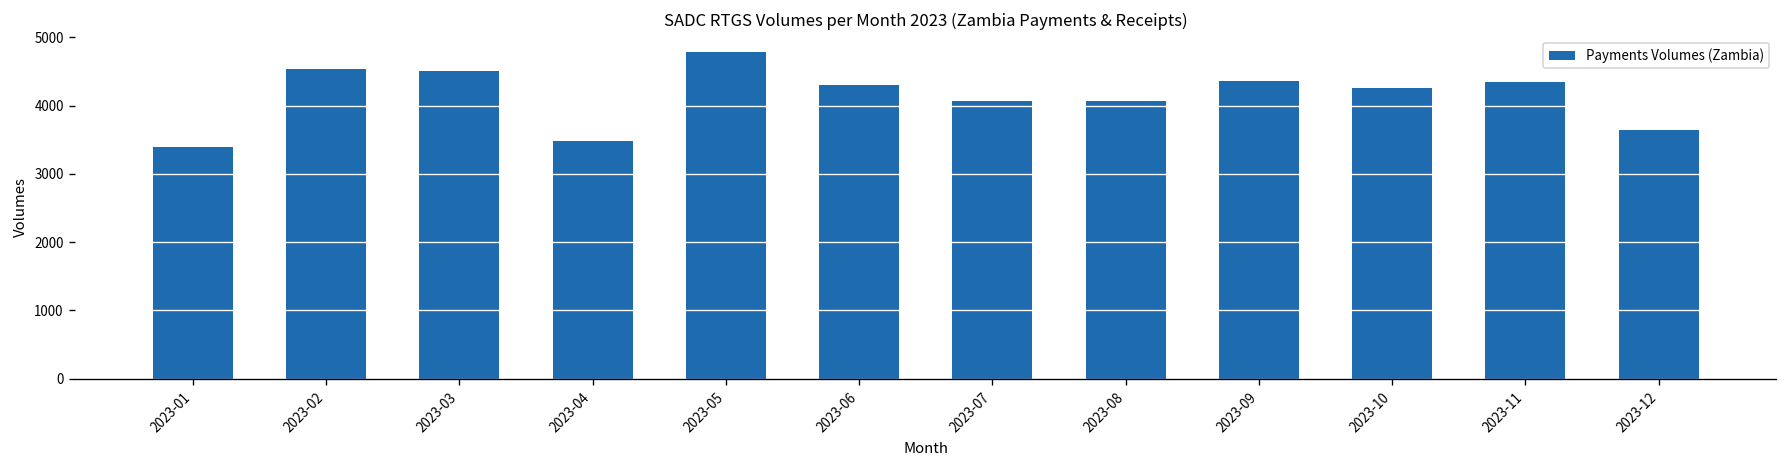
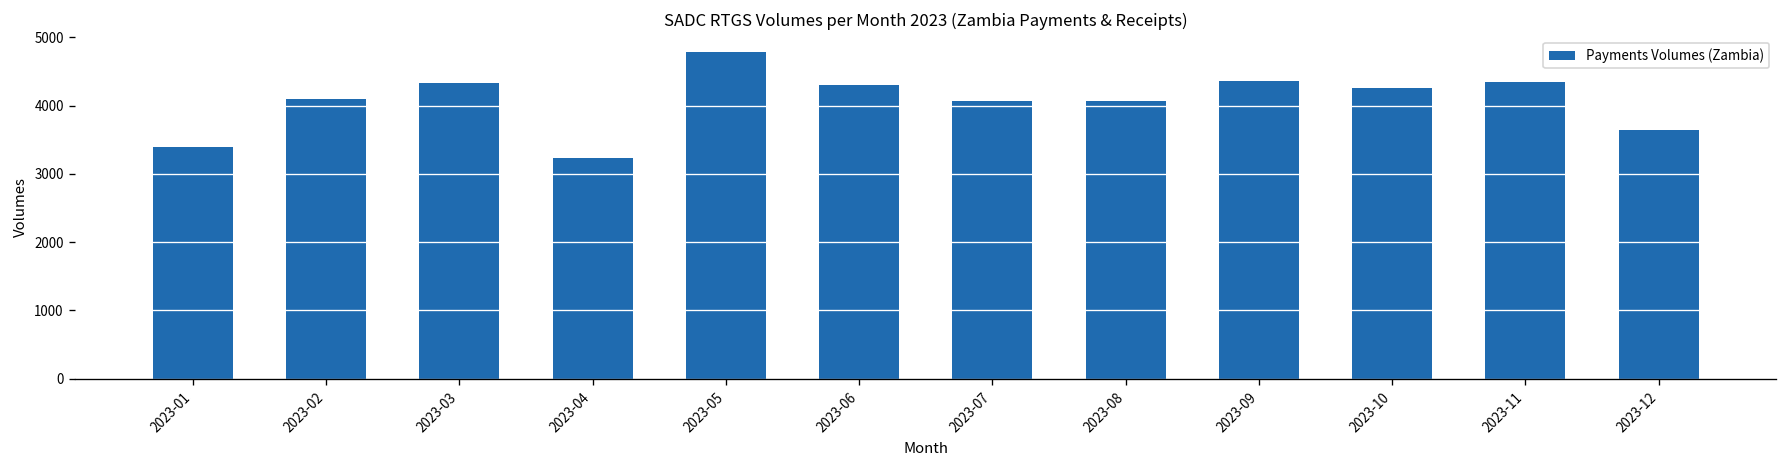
2023-02: 4500 -> 4100
2023-03: 4500 -> 4300
2023-04: 3500 -> 3200
